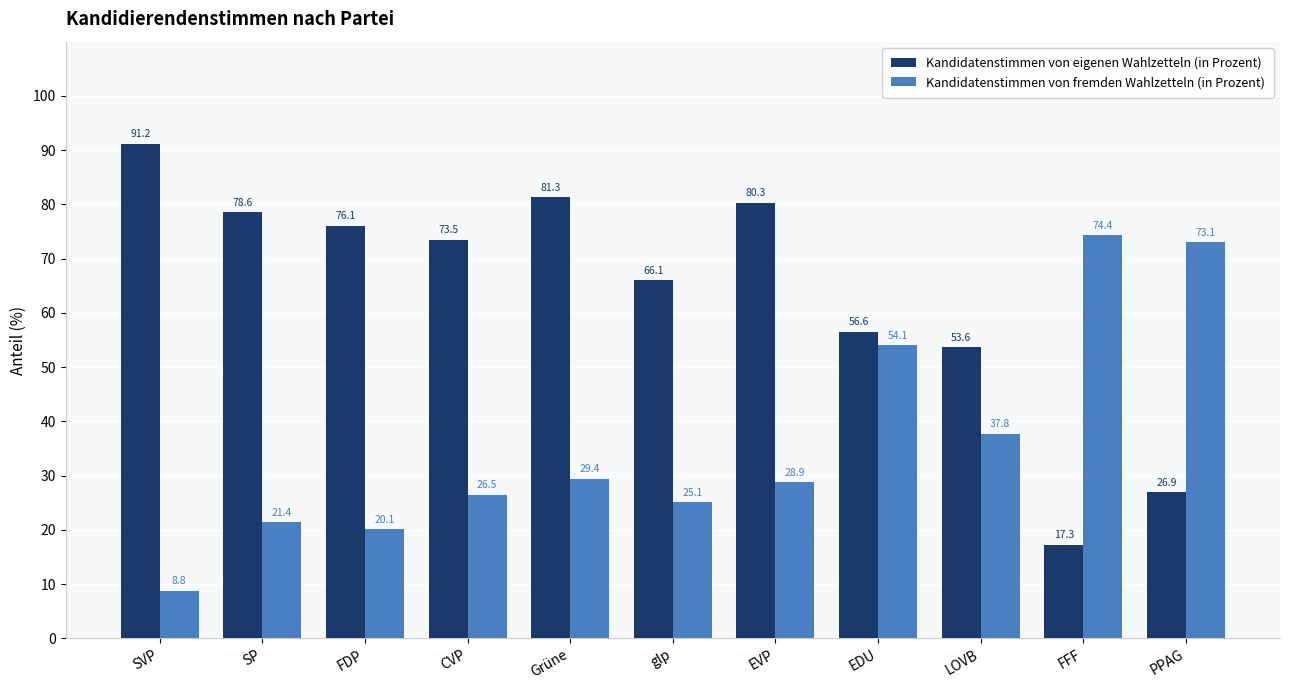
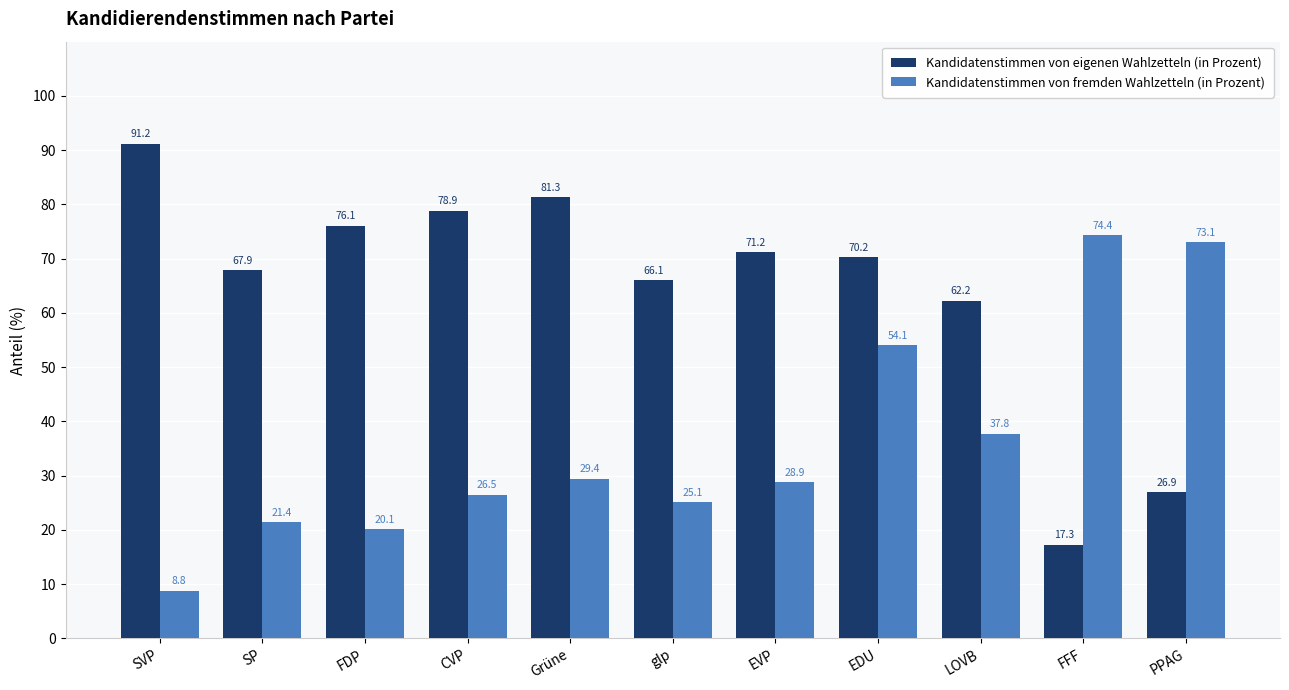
Kandidatenstimmen von eigenen Wahlzetteln (in Prozent), SP: 78.6 -> 67.9
Kandidatenstimmen von eigenen Wahlzetteln (in Prozent), CVP: 73.5 -> 78.9
Kandidatenstimmen von eigenen Wahlzetteln (in Prozent), EVP: 80.3 -> 71.2
Kandidatenstimmen von eigenen Wahlzetteln (in Prozent), EDU: 56.6 -> 70.2
Kandidatenstimmen von eigenen Wahlzetteln (in Prozent), LOVB: 53.6 -> 62.2
